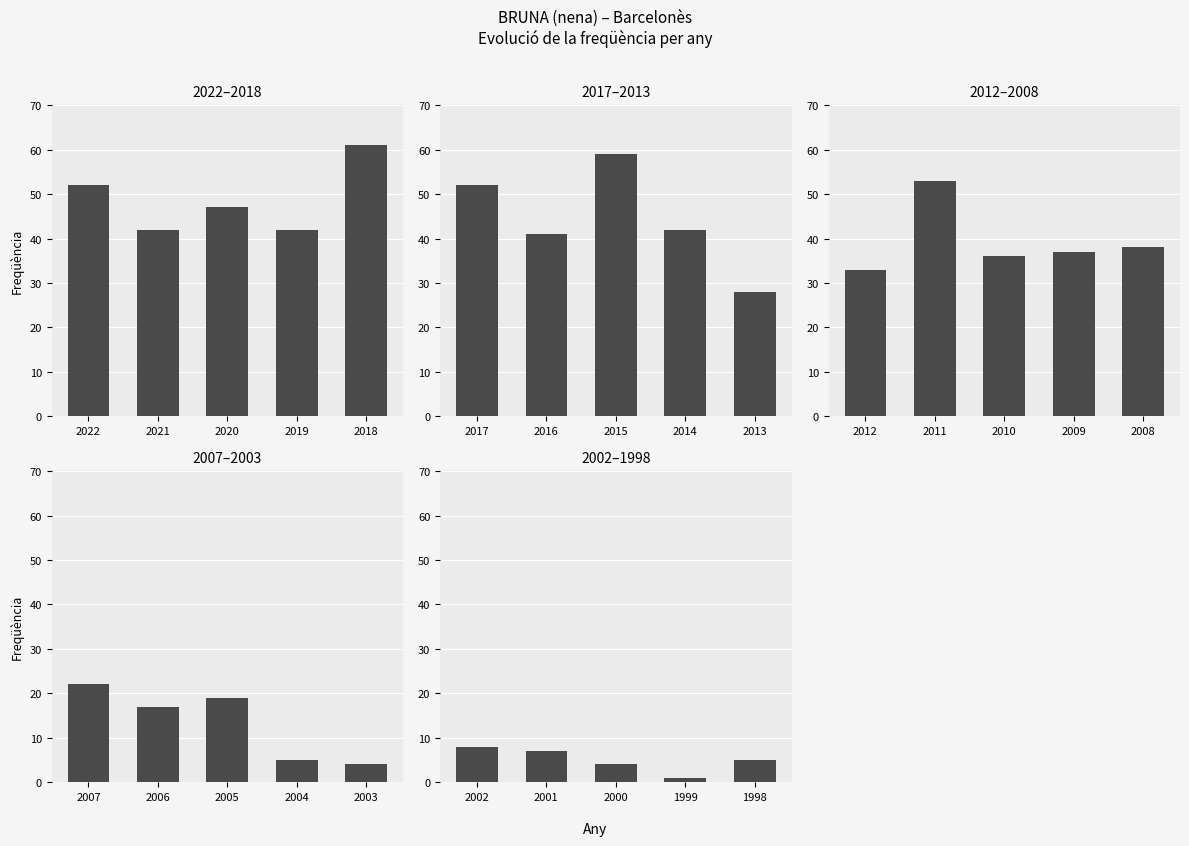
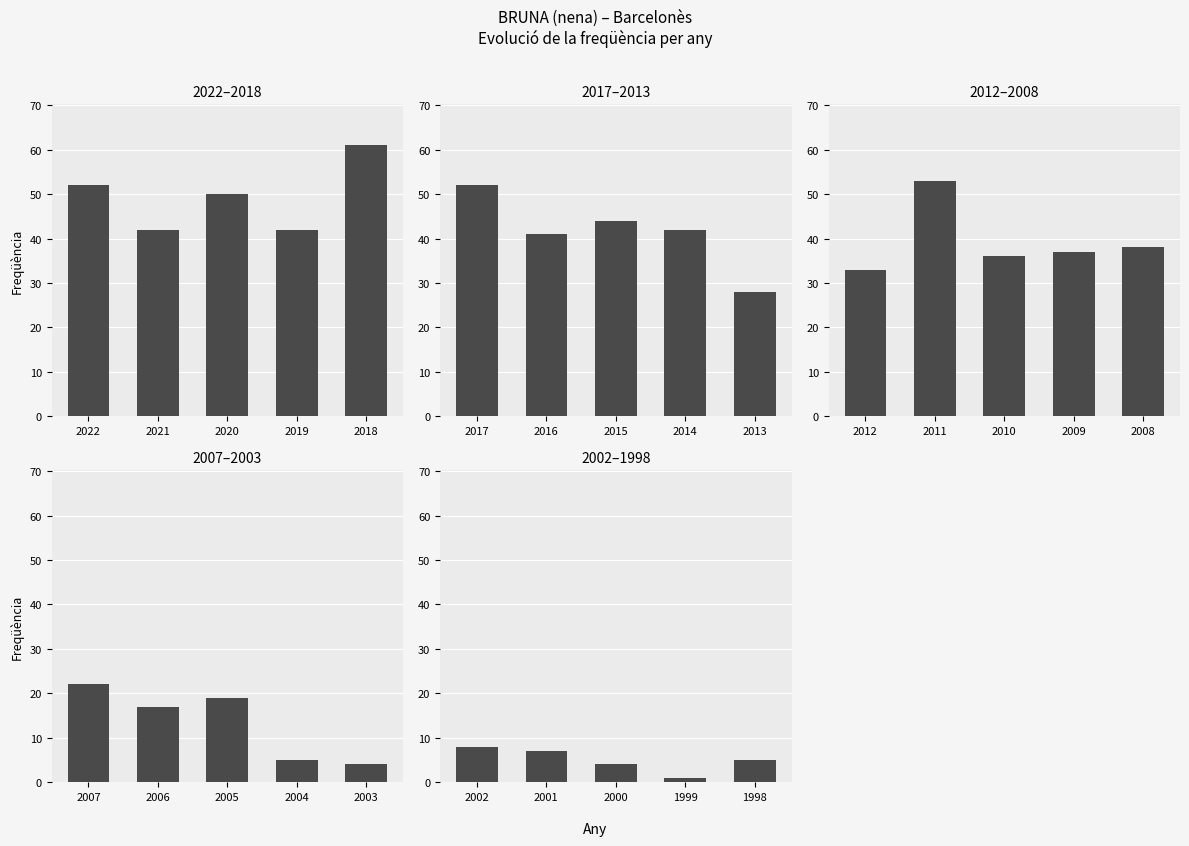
2022–2018, 2020: 47 -> 50
2017–2013, 2015: 59 -> 44
